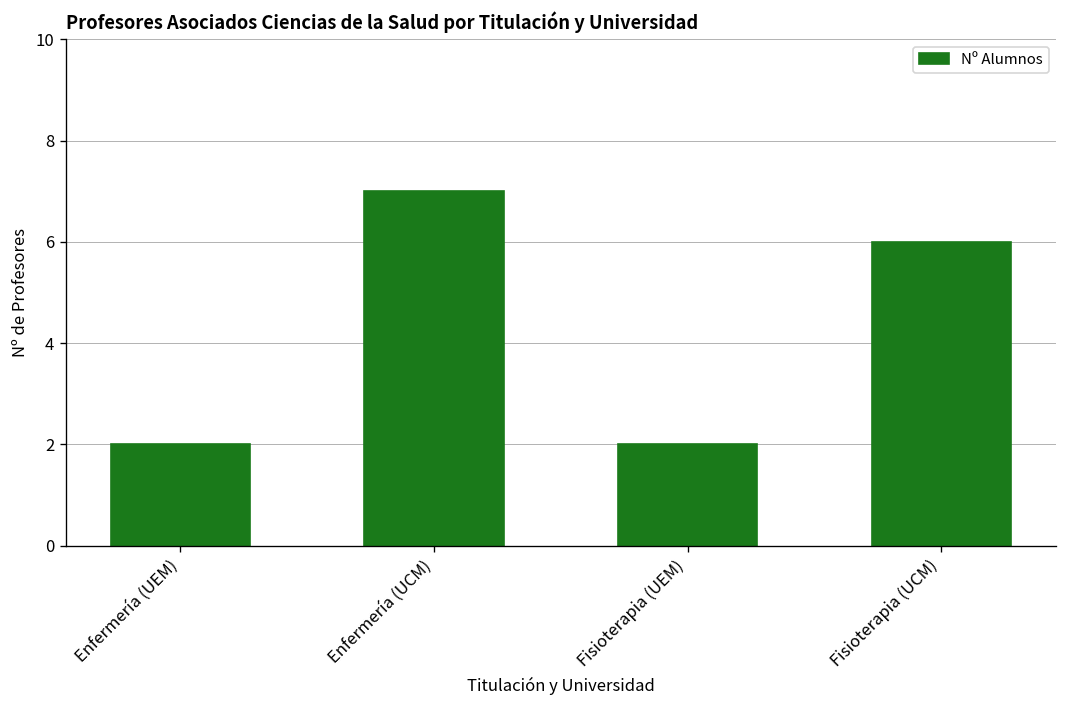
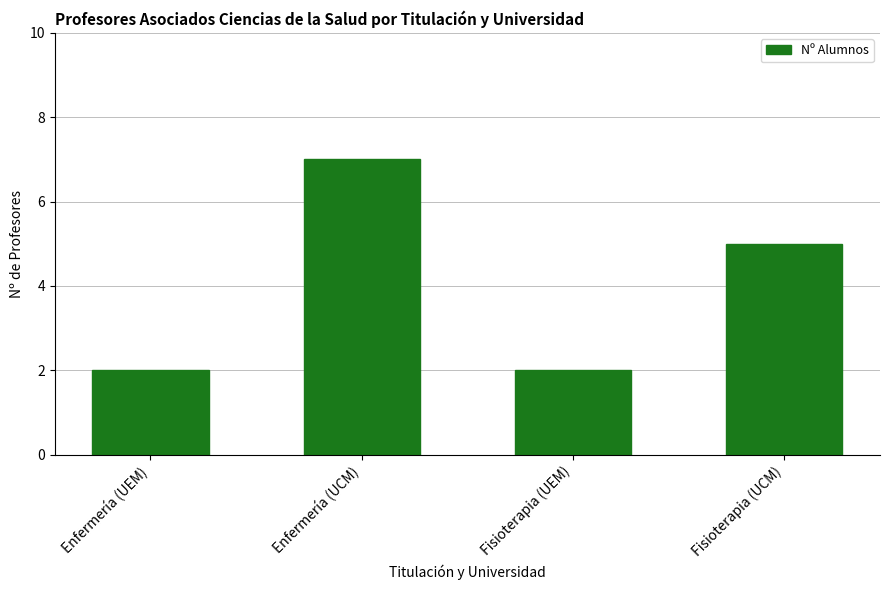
Fisioterapia (UCM): 6 -> 5
